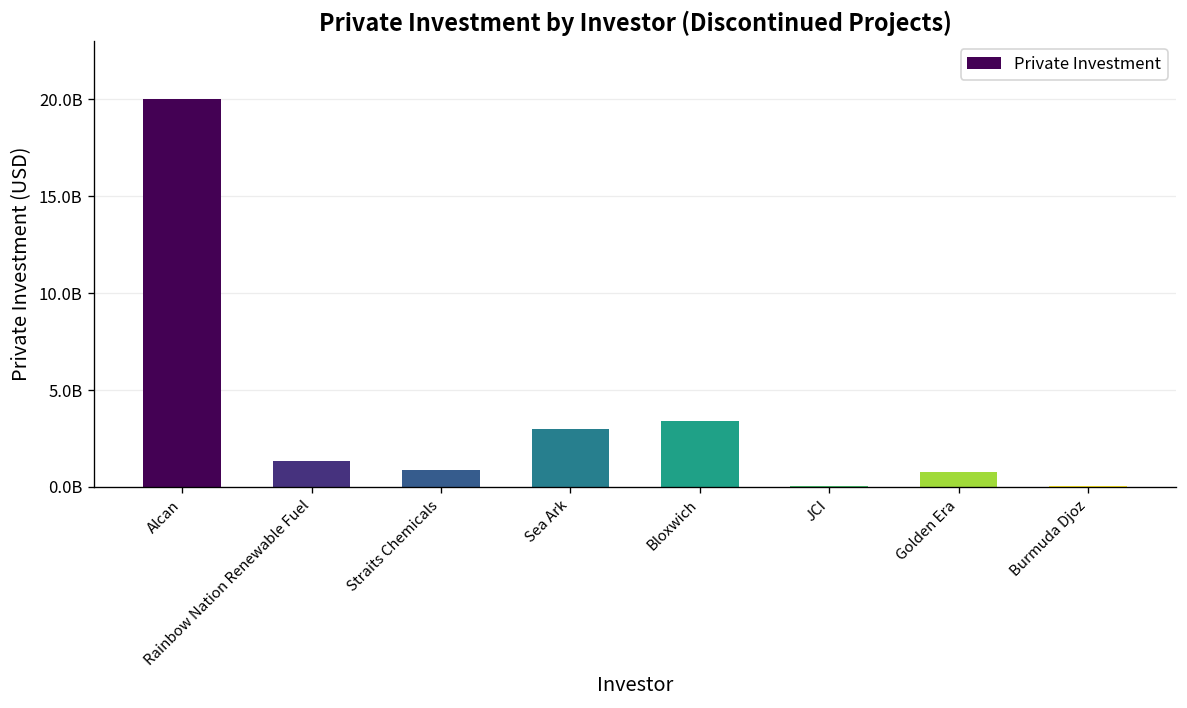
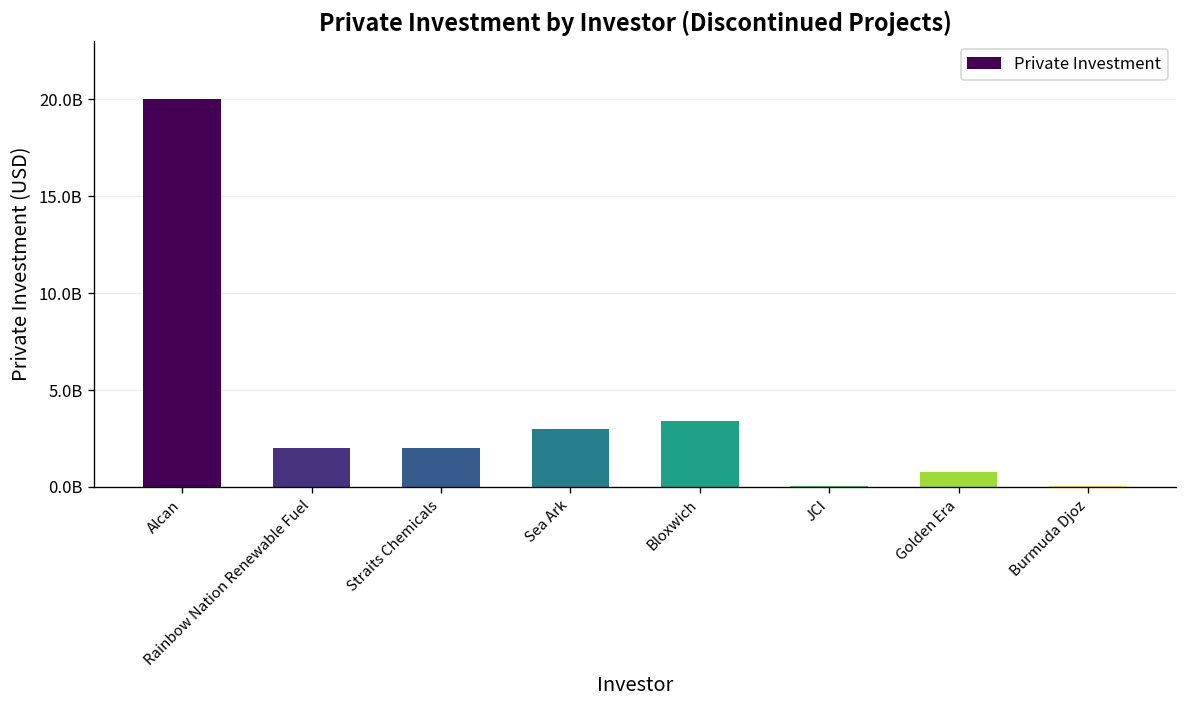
Rainbow Nation Renewable Fuel: 1400000000 -> 2000000000
Straits Chemicals: 900000000 -> 2000000000
